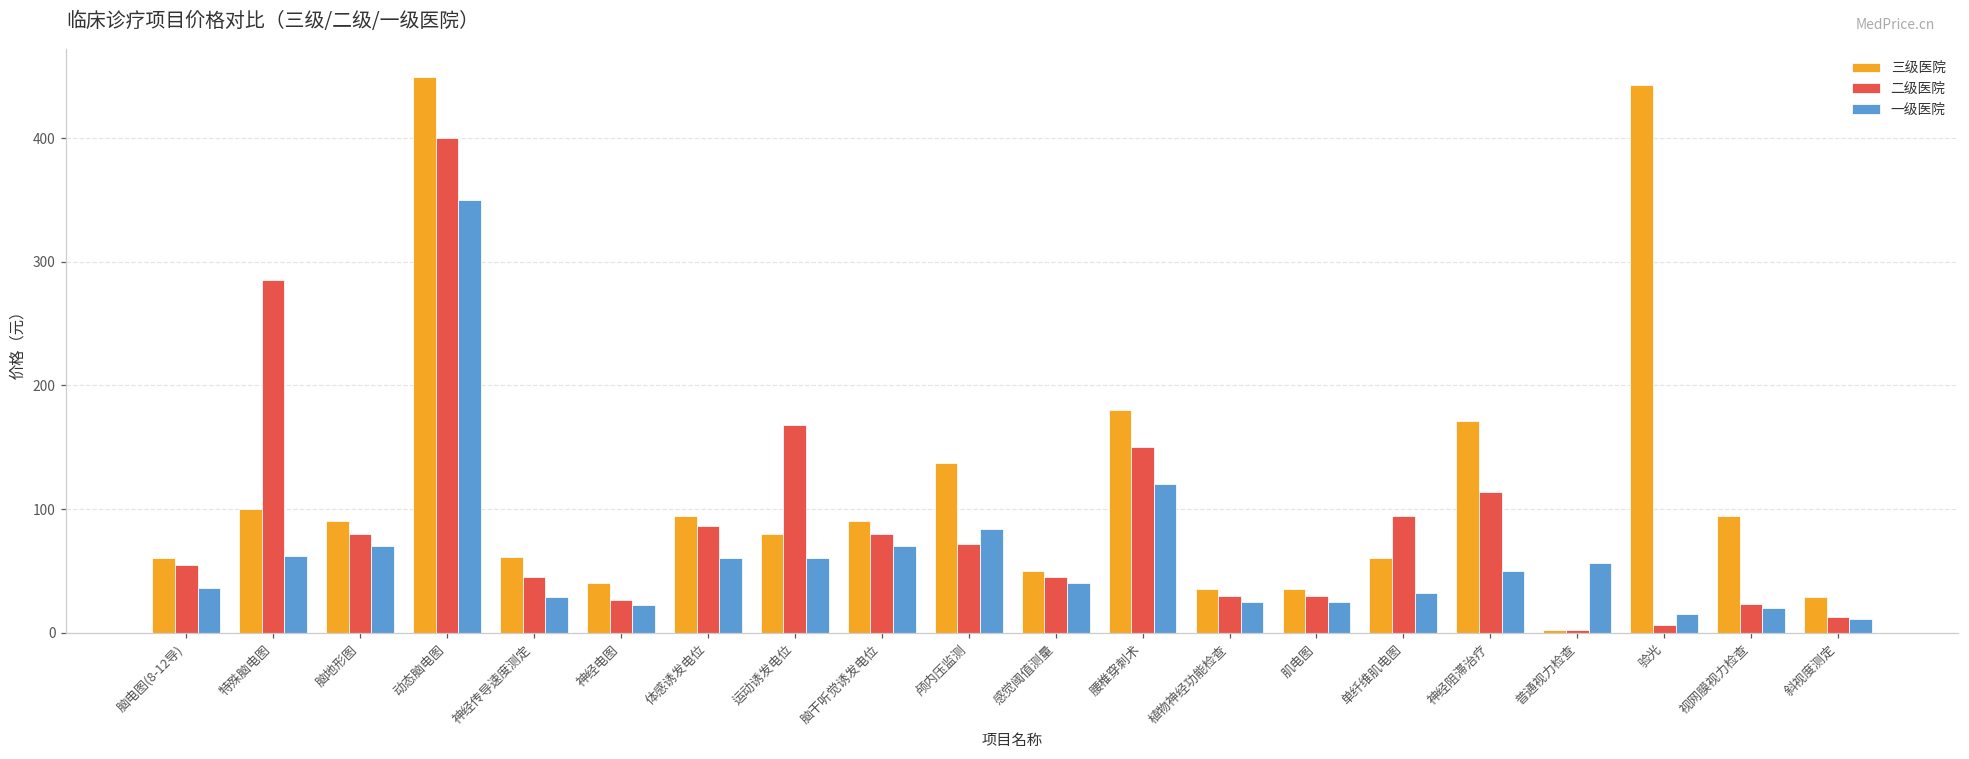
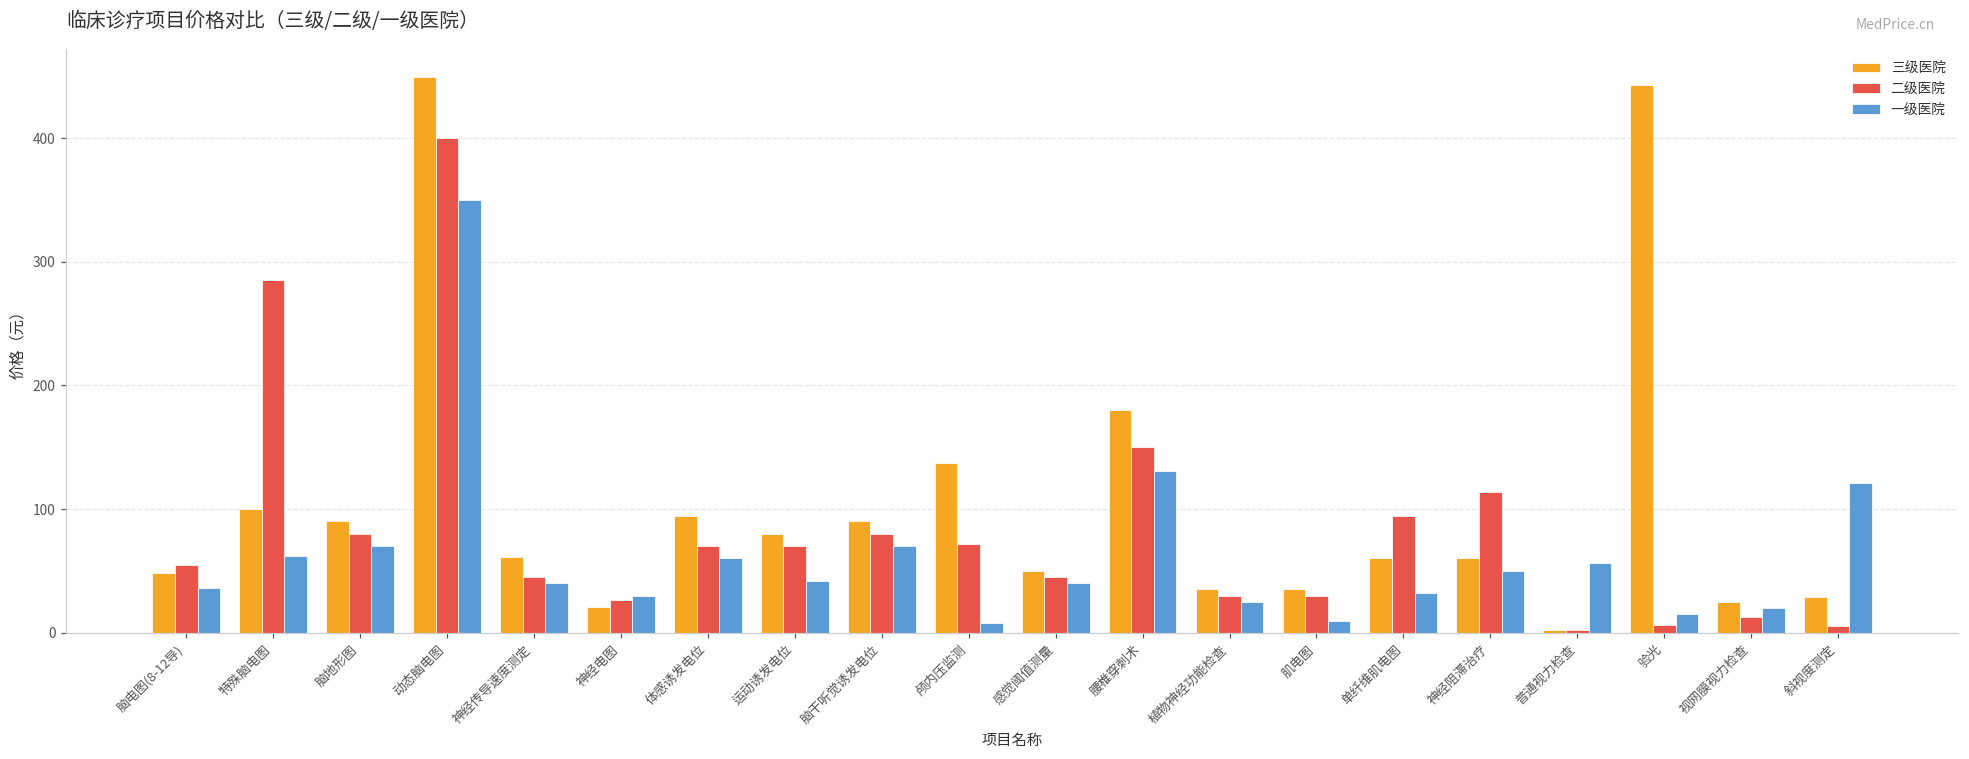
三级医院, 脑电图(8-12导): 60 -> 48
一级医院, 神经传导速度测定: 29 -> 40
三级医院, 神经电图: 40 -> 21
一级医院, 神经电图: 22 -> 30
二级医院, 体感诱发电位: 86 -> 70
二级医院, 运动诱发电位: 168 -> 70
一级医院, 运动诱发电位: 60 -> 42
一级医院, 颅内压监测: 84 -> 8
一级医院, 腰椎穿刺术: 120 -> 131
一级医院, 肌电图: 25 -> 9
三级医院, 神经阻滞治疗: 171 -> 60
三级医院, 视网膜视力检查: 94 -> 25
二级医院, 视网膜视力检查: 23 -> 13
二级医院, 斜视度测定: 13 -> 5
一级医院, 斜视度测定: 11 -> 121
